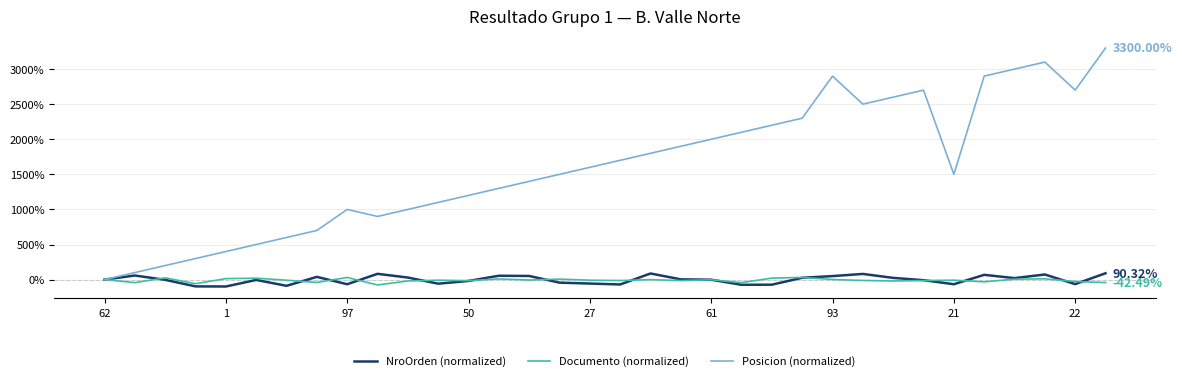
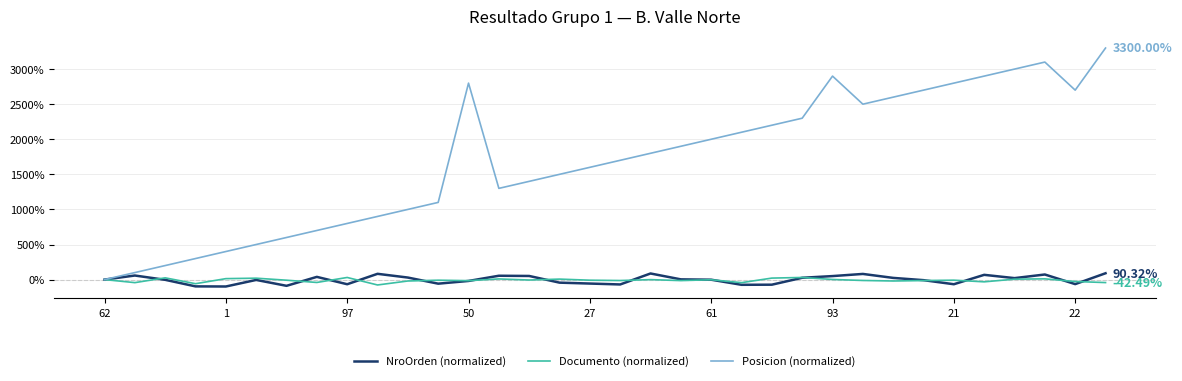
Posicion (normalized), 97: 1000% -> 800%
Posicion (normalized), 50: 1200% -> 2800%
Posicion (normalized), 21: 1500% -> 2800%
